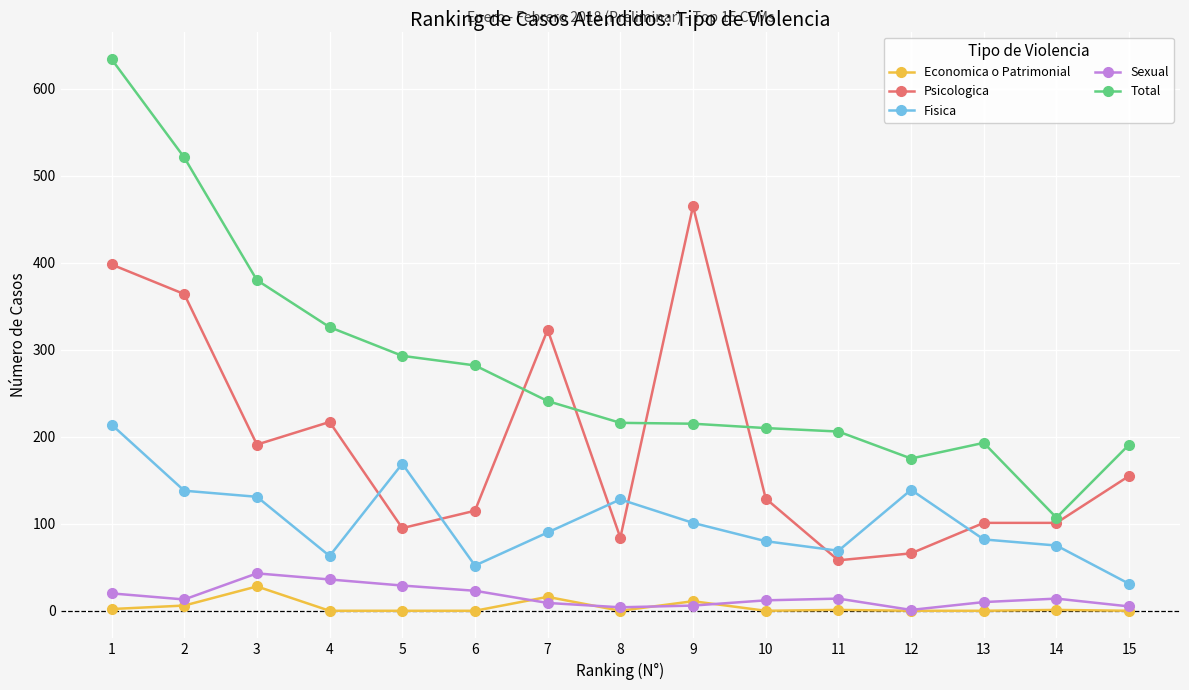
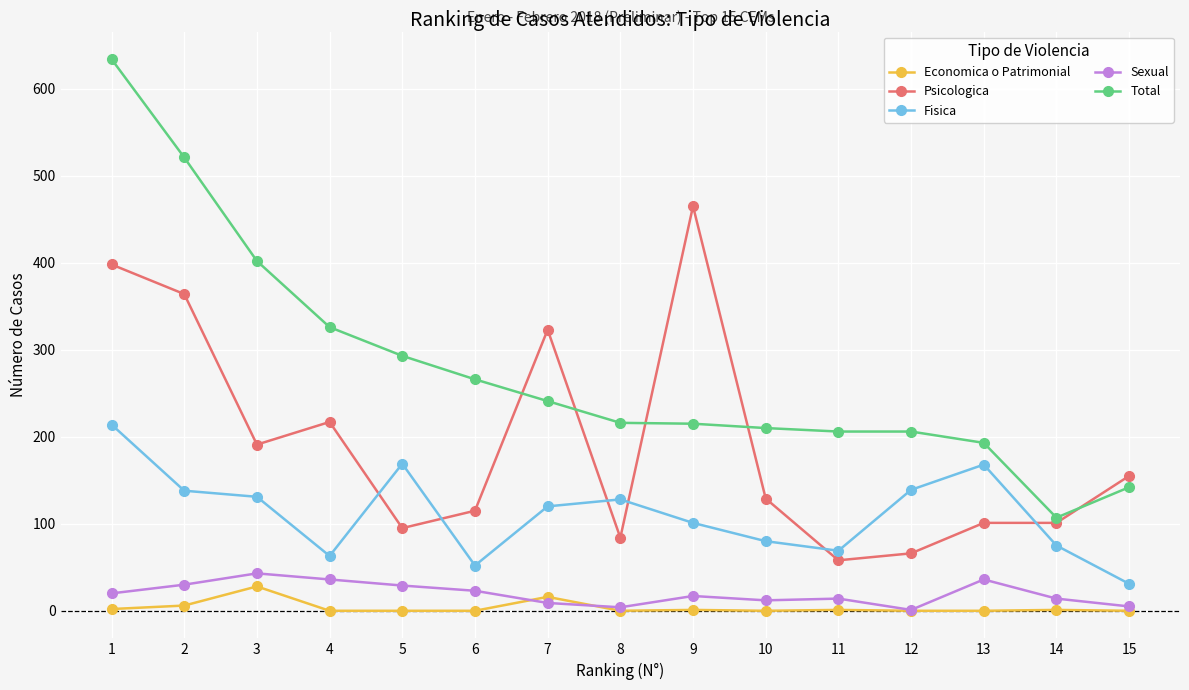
Sexual, 2: 10 -> 30
Total, 3: 380 -> 400
Total, 6: 280 -> 270
Fisica, 7: 90 -> 120
Economica o Patrimonial, 9: 10 -> 0
Sexual, 9: 10 -> 20
Total, 12: 180 -> 210
Fisica, 13: 80 -> 170
Sexual, 13: 10 -> 40
Total, 15: 190 -> 140
